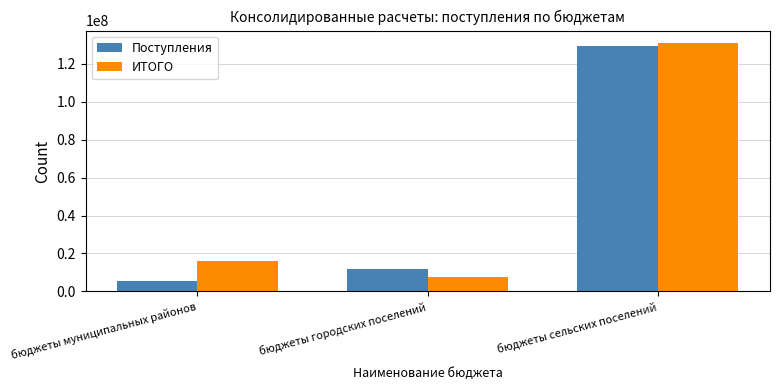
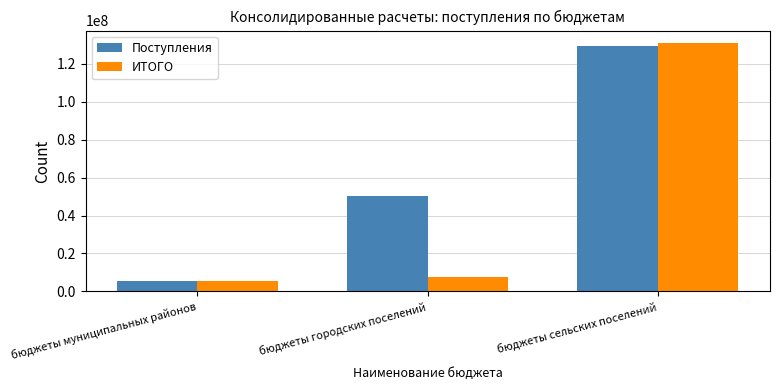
ИТОГО, бюджеты муниципальных районов: 16000000 -> 6000000
Поступления, бюджеты городских поселений: 12000000 -> 50000000
